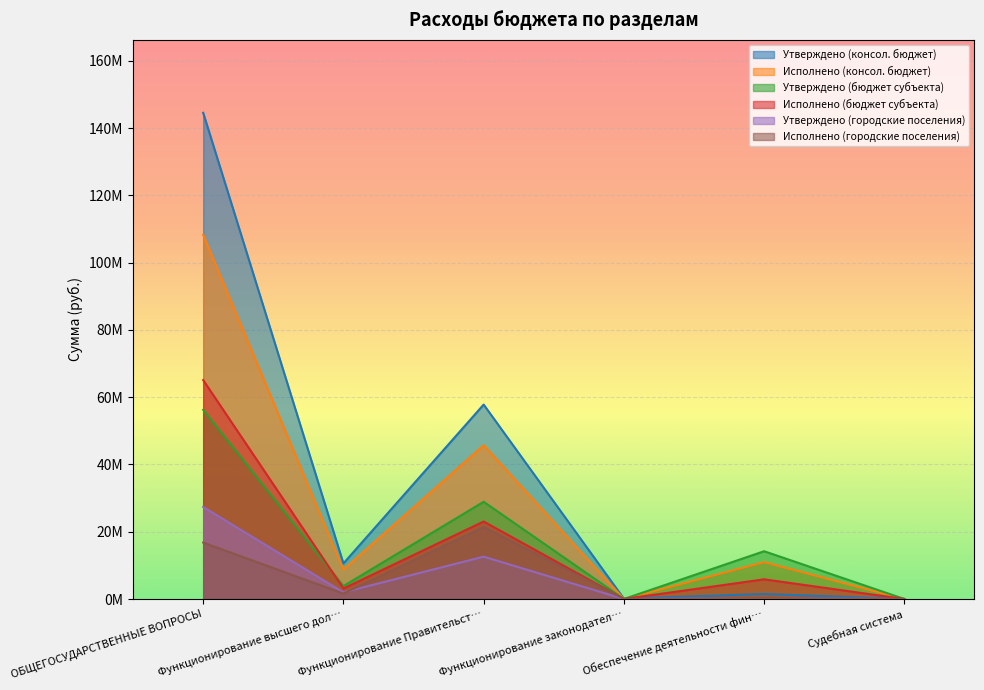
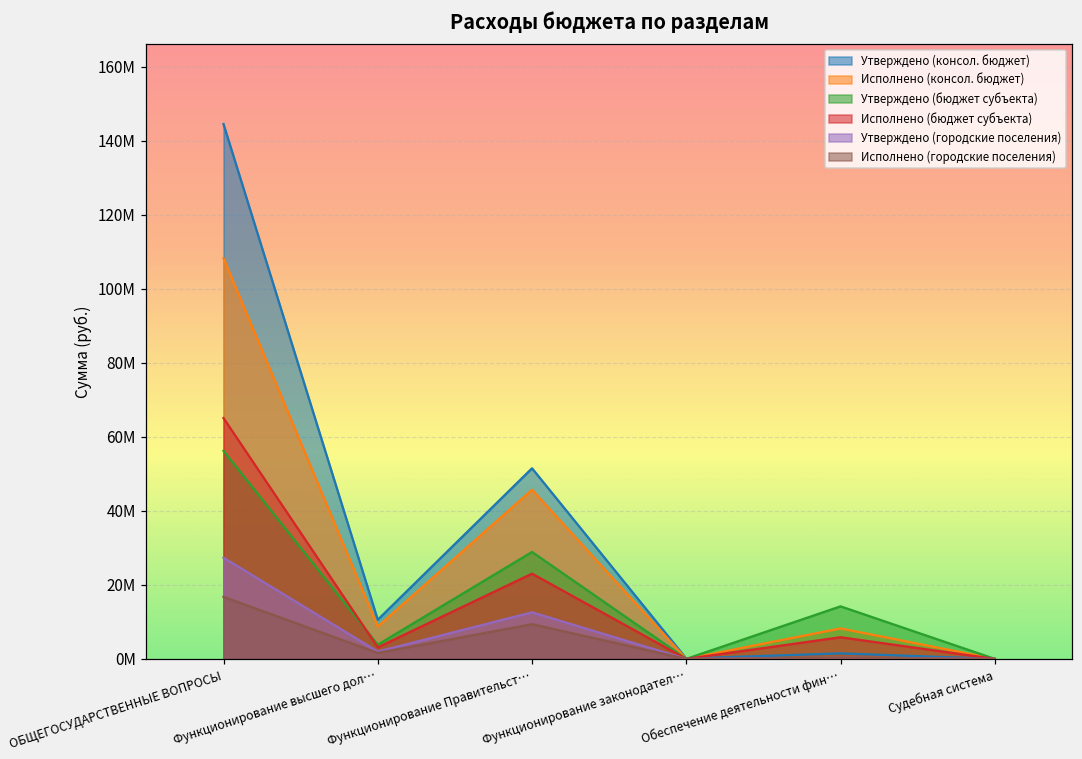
Утверждено (консол. бюджет), Функционирование Правительст…: 58000000 -> 52000000
Исполнено (городские поселения), Функционирование Правительст…: 21000000 -> 9000000
Исполнено (консол. бюджет), Обеспечение деятельности фин…: 11000000 -> 8000000
